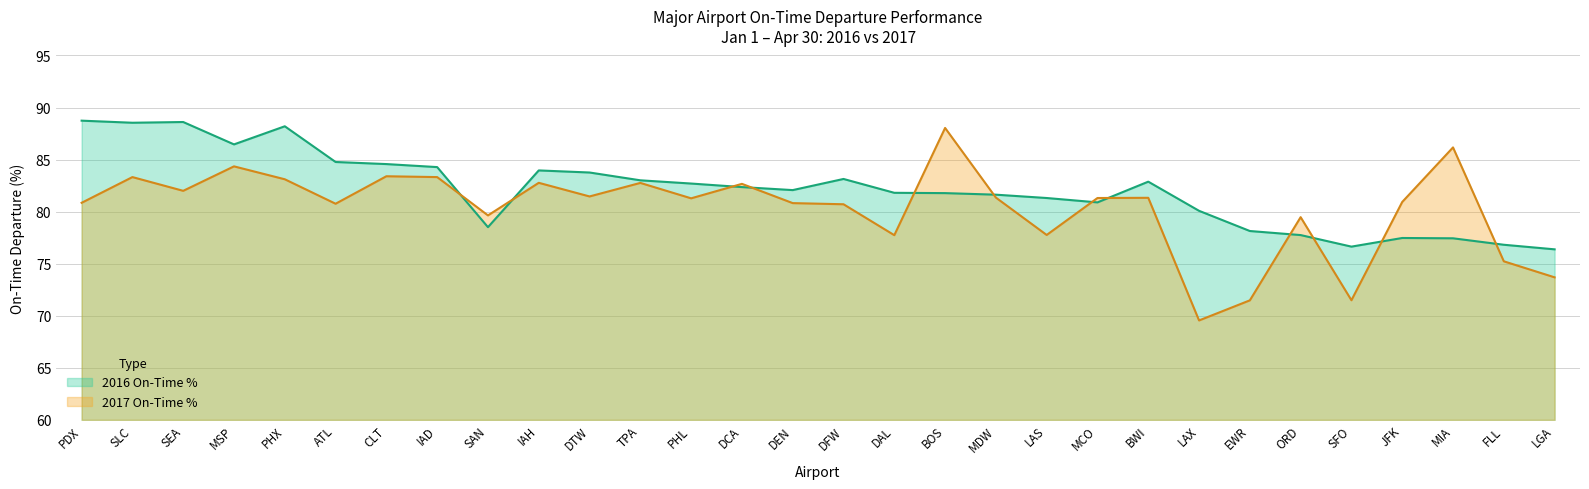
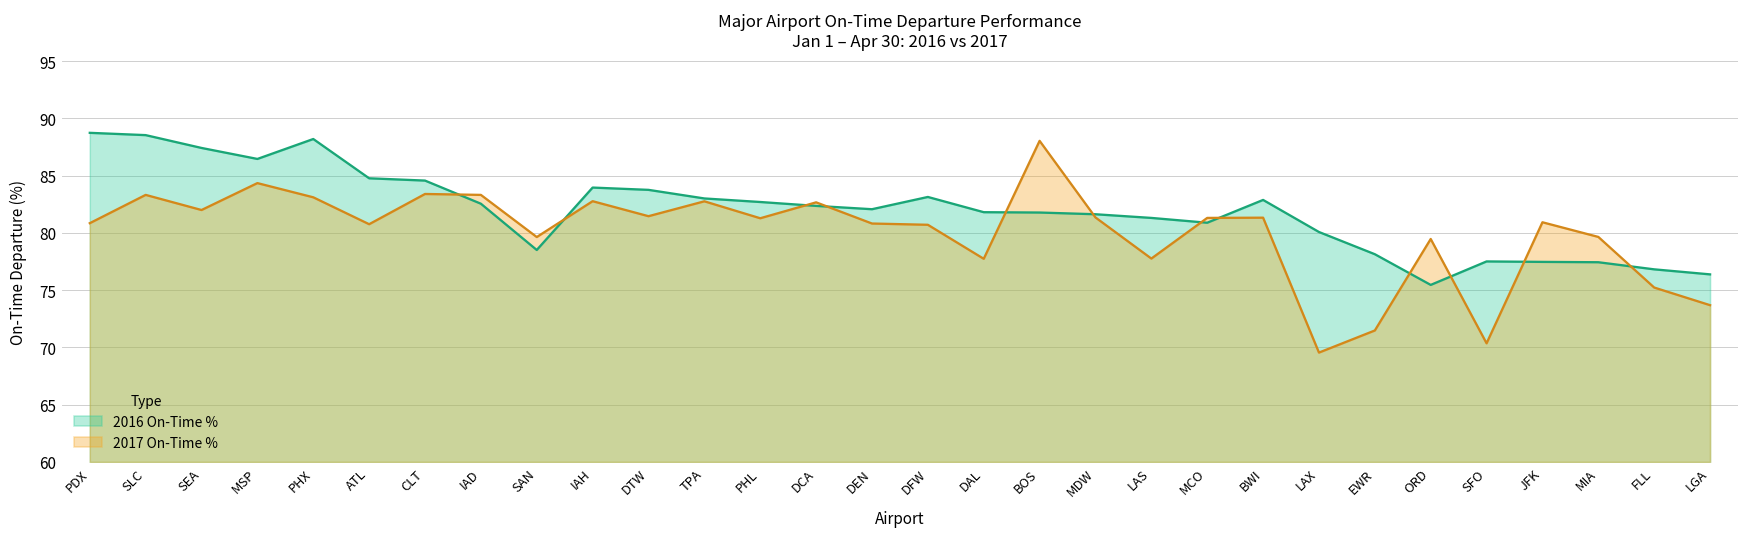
2016 On-Time %, SEA: 88.6 -> 87.4
2016 On-Time %, IAD: 84.3 -> 82.6
2016 On-Time %, ORD: 77.8 -> 75.5
2016 On-Time %, SFO: 76.6 -> 77.5
2017 On-Time %, SFO: 71.5 -> 70.4
2017 On-Time %, MIA: 86.2 -> 79.7
